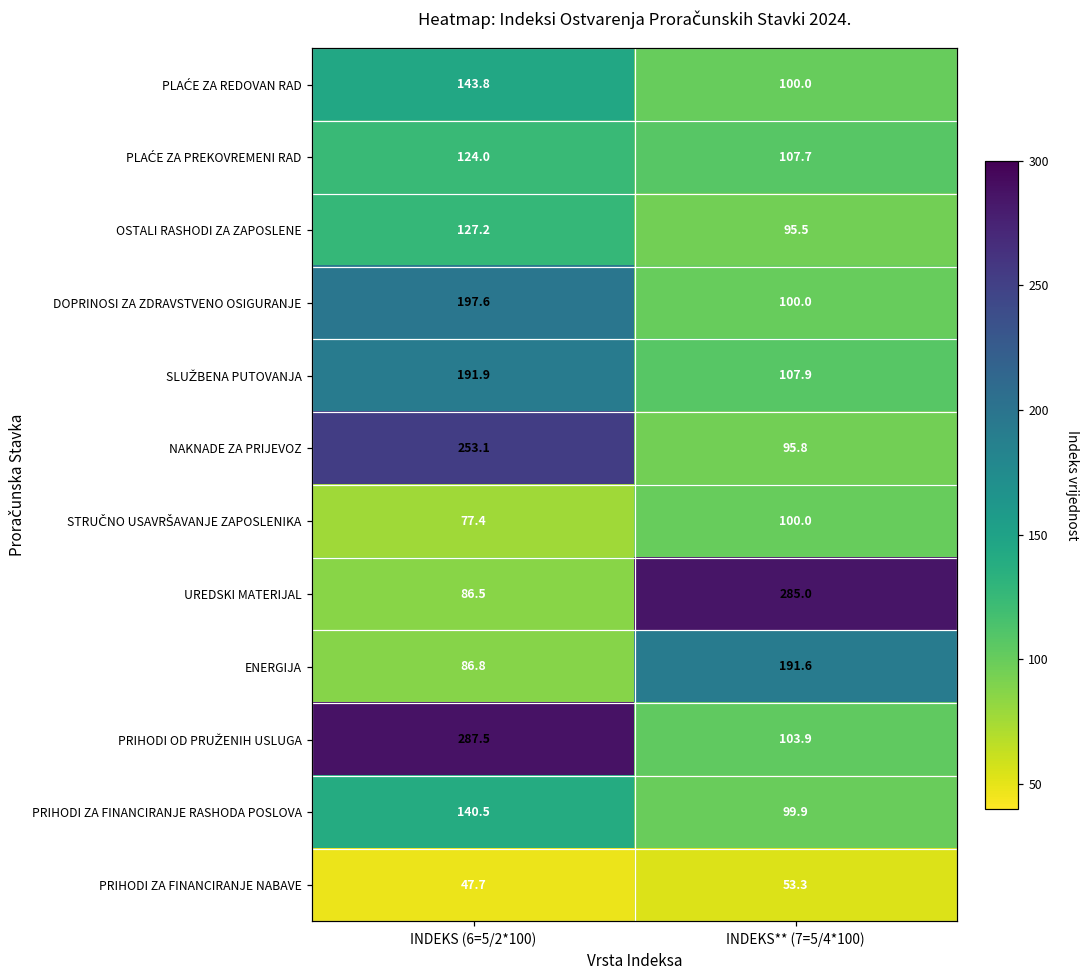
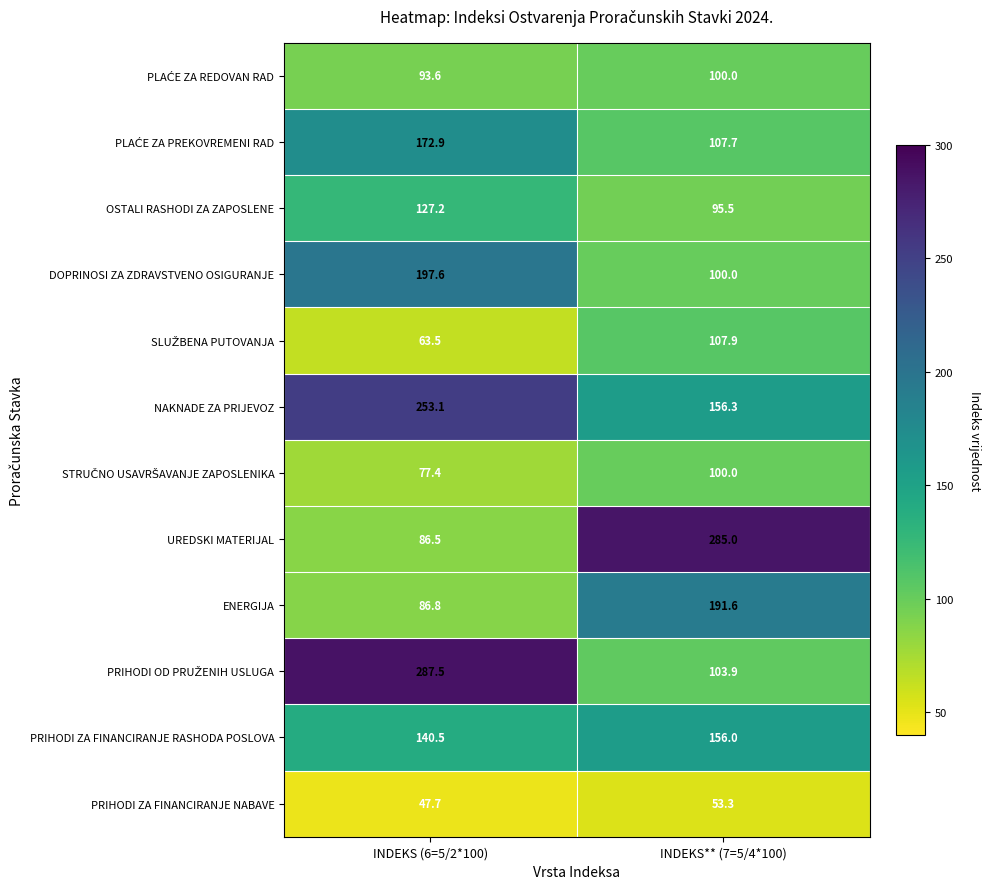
PLAĆE ZA REDOVAN RAD, INDEKS (6=5/2*100): 143.8 -> 93.6
PLAĆE ZA PREKOVREMENI RAD, INDEKS (6=5/2*100): 124.0 -> 172.9
SLUŽBENA PUTOVANJA, INDEKS (6=5/2*100): 191.9 -> 63.5
NAKNADE ZA PRIJEVOZ, INDEKS** (7=5/4*100): 95.8 -> 156.3
PRIHODI ZA FINANCIRANJE RASHODA POSLOVA, INDEKS** (7=5/4*100): 99.9 -> 156.0
